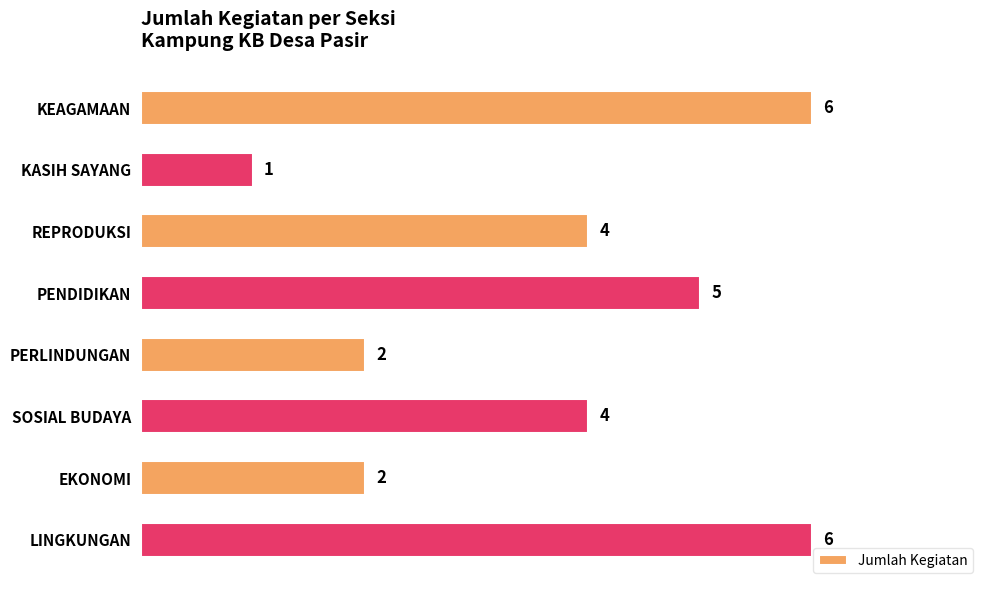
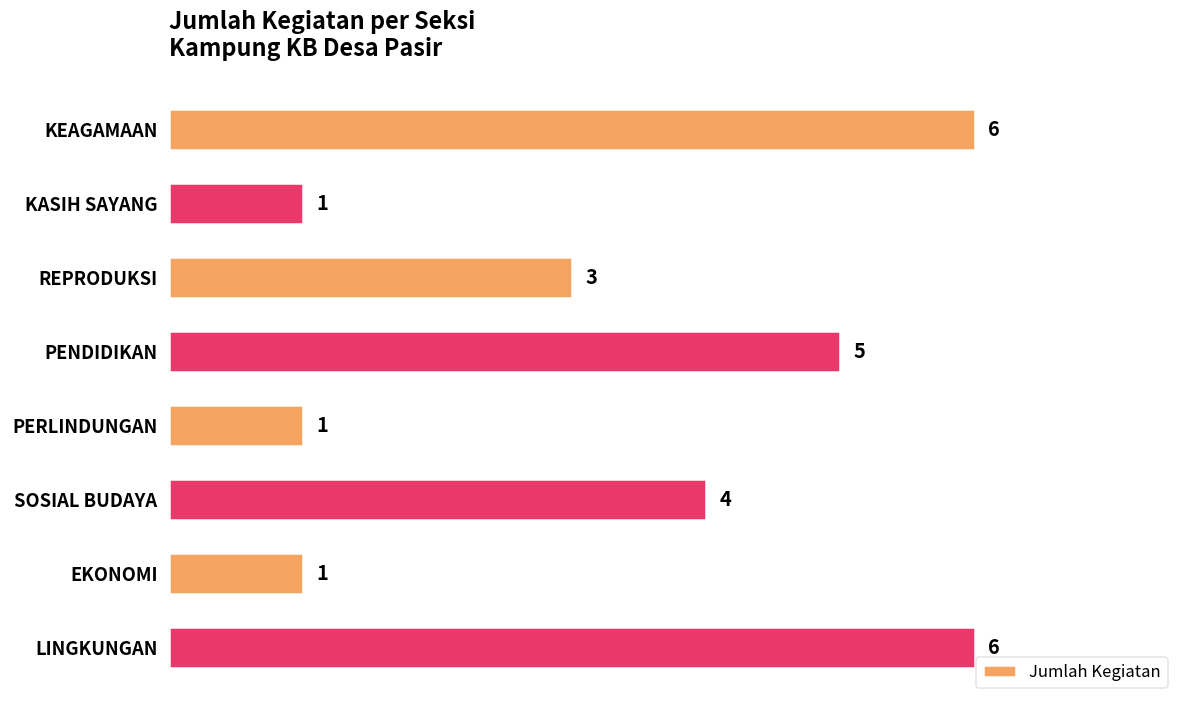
REPRODUKSI: 4 -> 3
PERLINDUNGAN: 2 -> 1
EKONOMI: 2 -> 1
